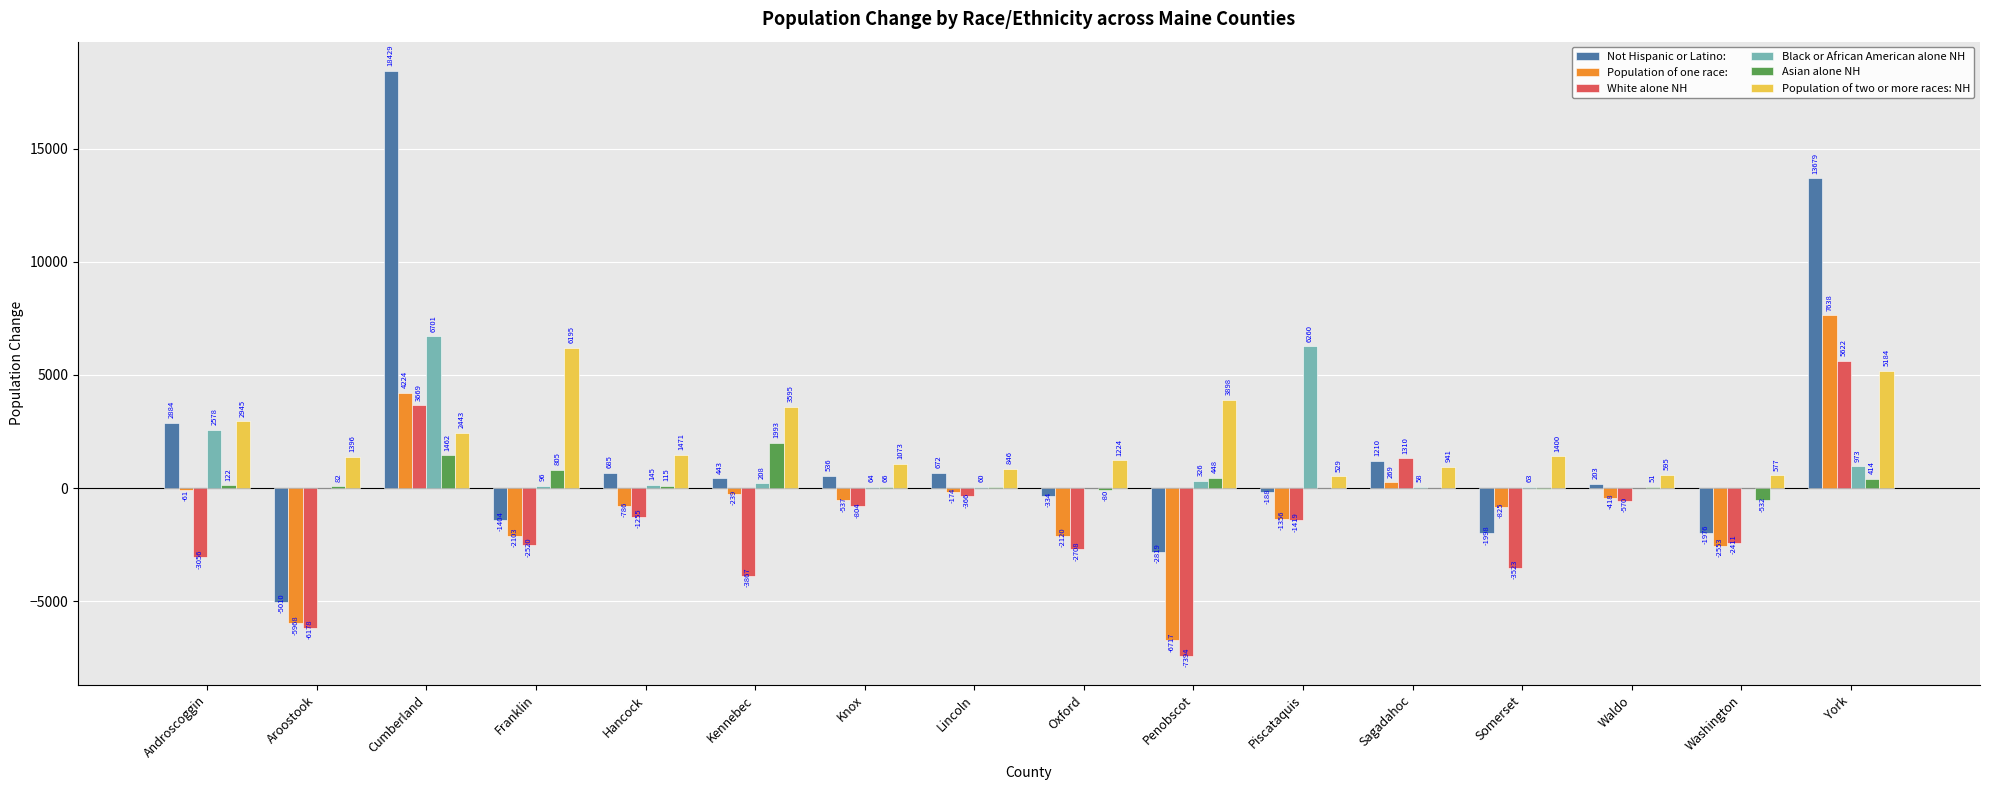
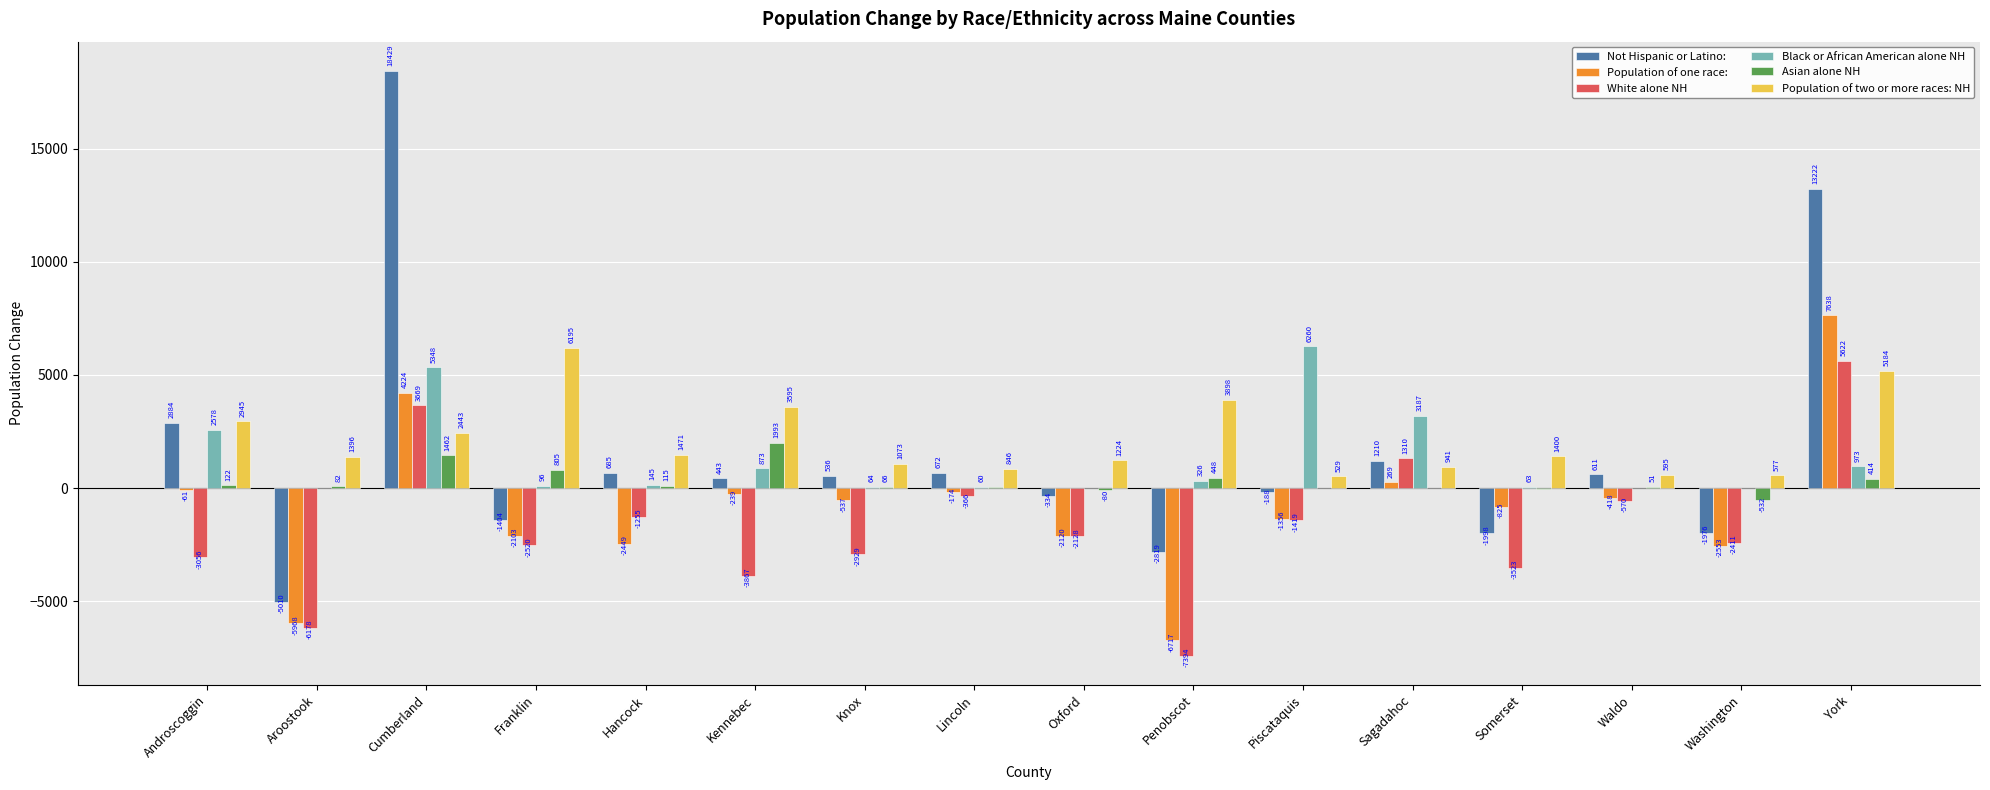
Black or African American alone NH, Cumberland: 6701 -> 5348
Population of one race:, Hancock: -786 -> -2449
Black or African American alone NH, Kennebec: 208 -> 873
White alone NH, Knox: -804 -> -2929
White alone NH, Oxford: -2708 -> -2128
Black or African American alone NH, Sagadahoc: 58 -> 3187
Not Hispanic or Latino:, Waldo: 203 -> 611
Not Hispanic or Latino:, York: 13679 -> 13222
